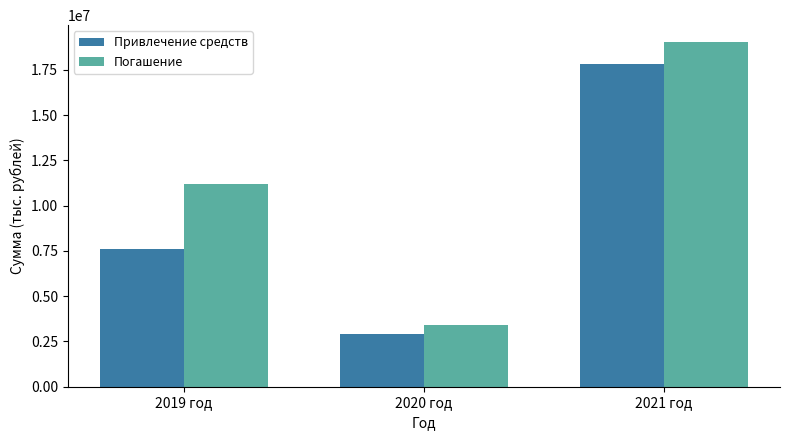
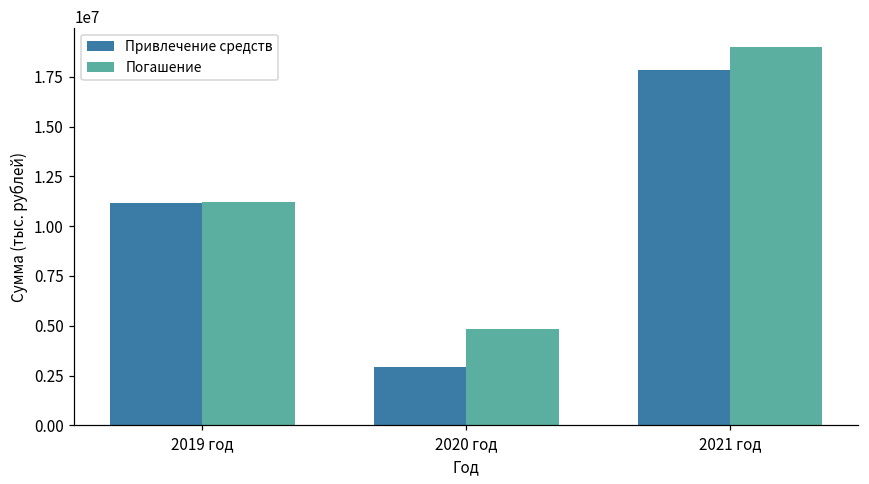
Привлечение средств, 2019 год: 7600000 -> 11200000
Погашение, 2020 год: 3400000 -> 4900000
